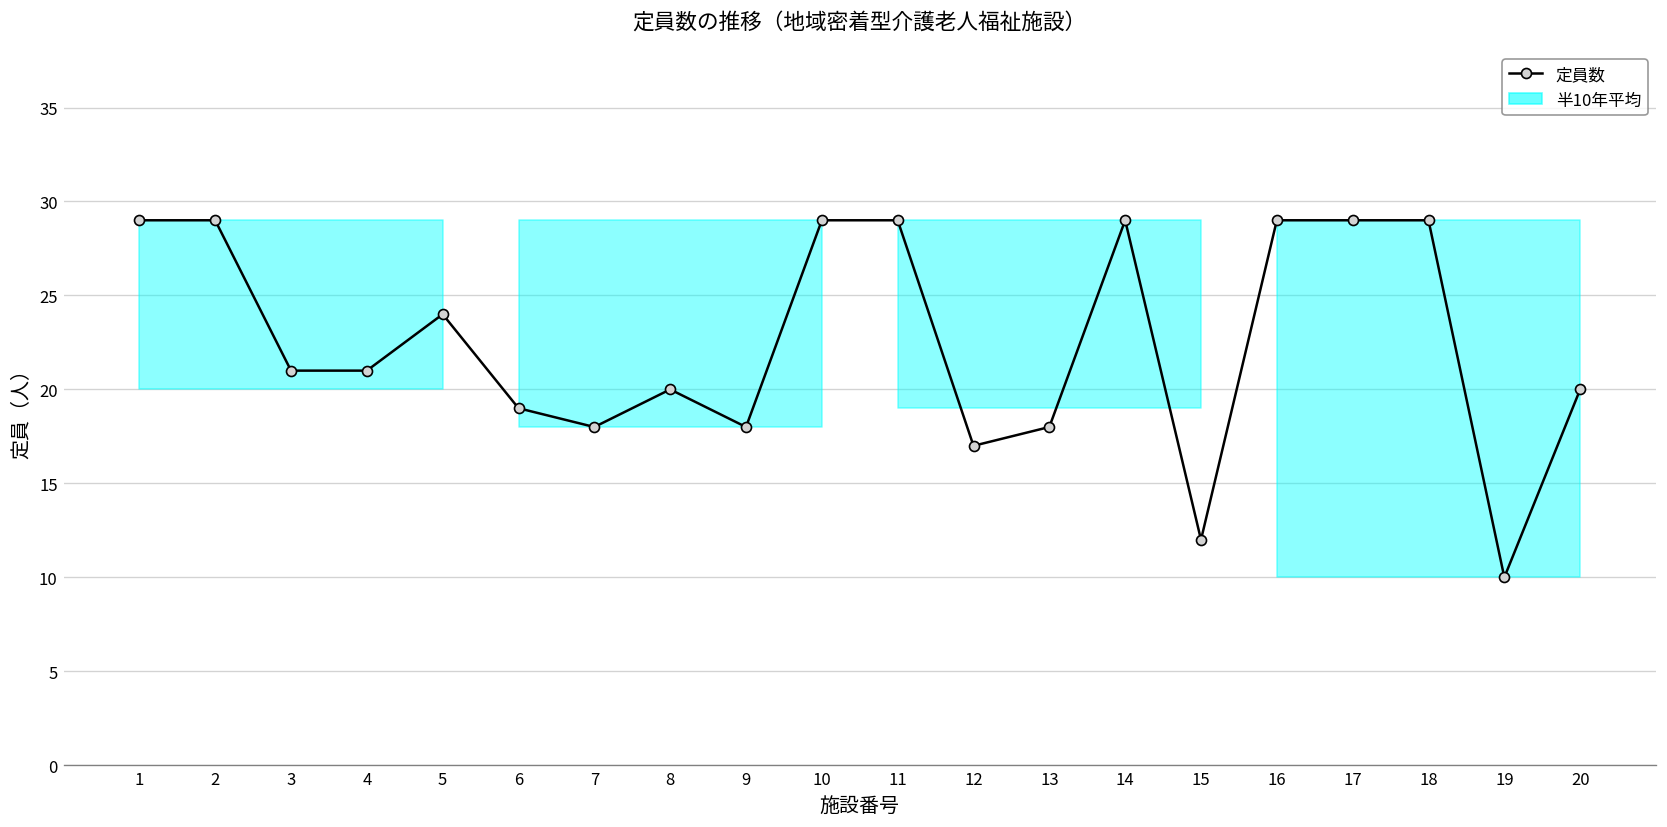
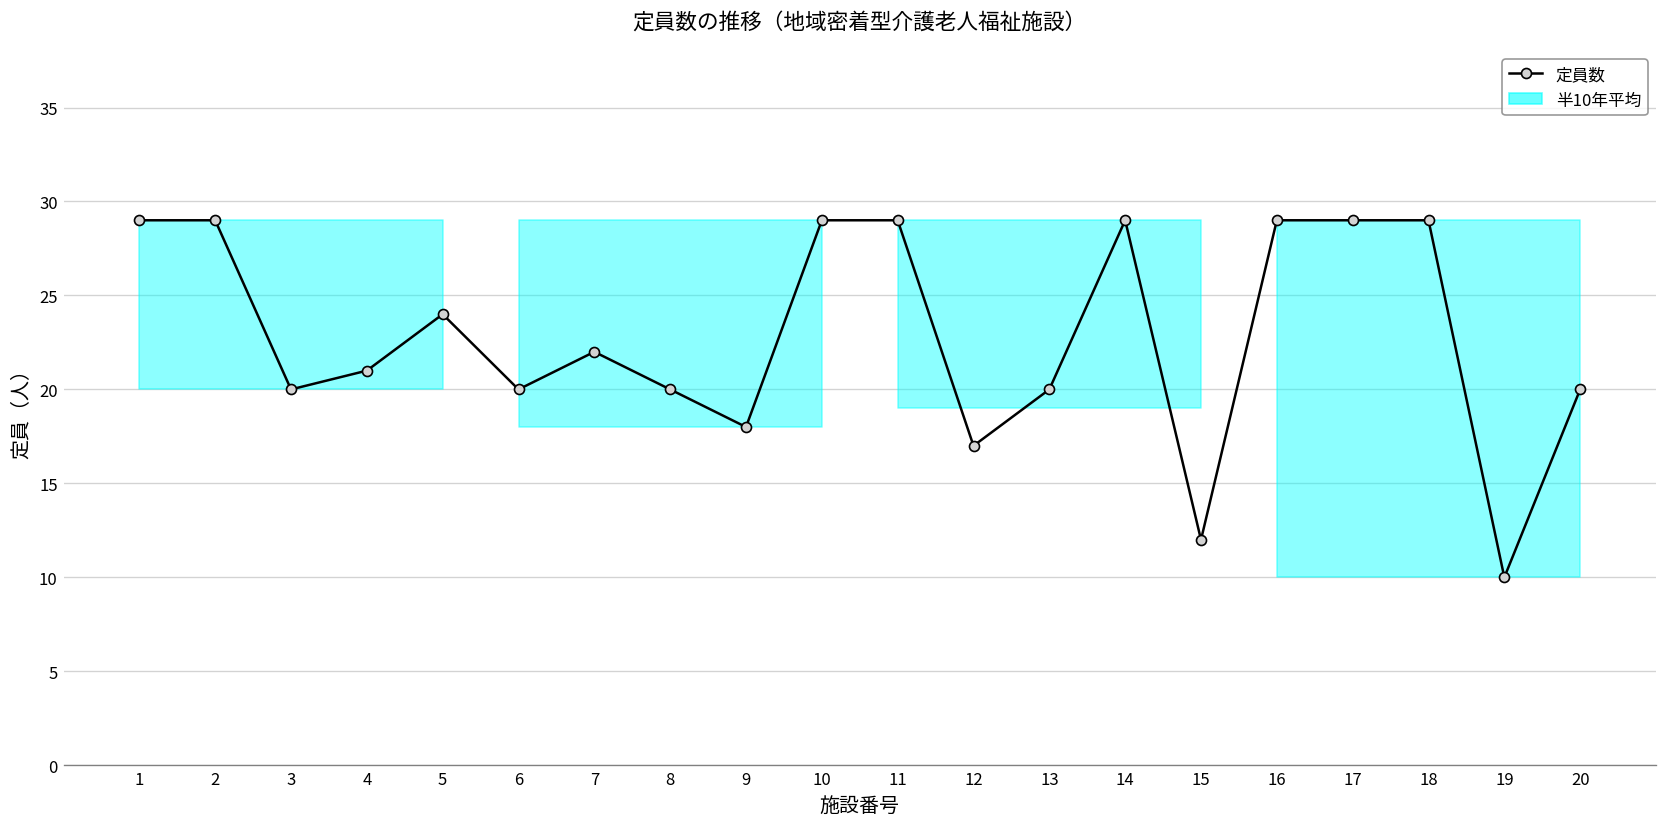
定員数, 3: 21 -> 20
定員数, 6: 19 -> 20
定員数, 7: 18 -> 22
定員数, 13: 18 -> 20
